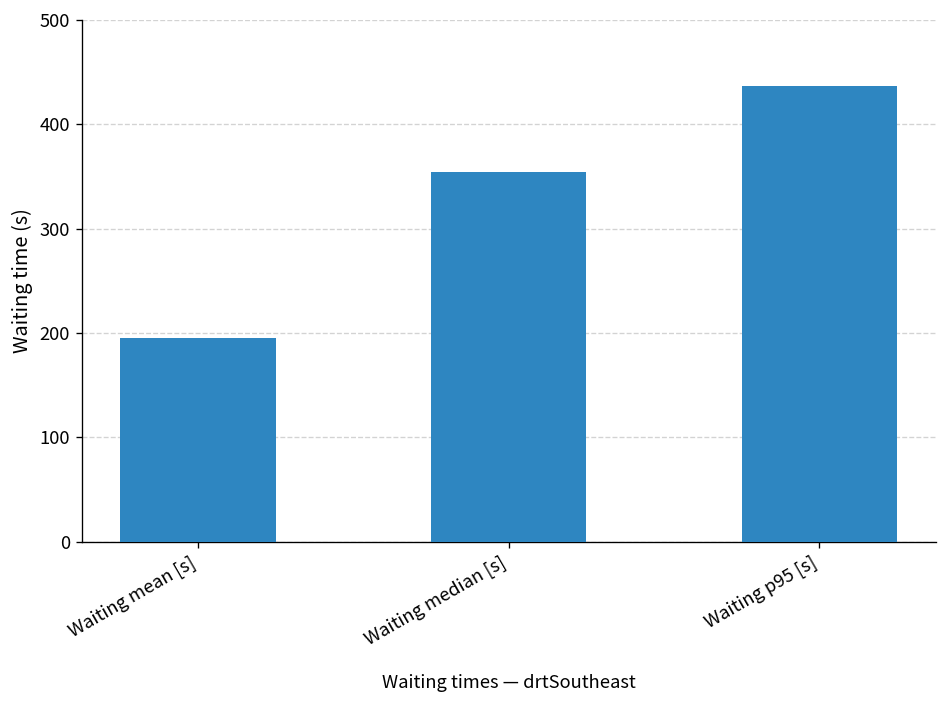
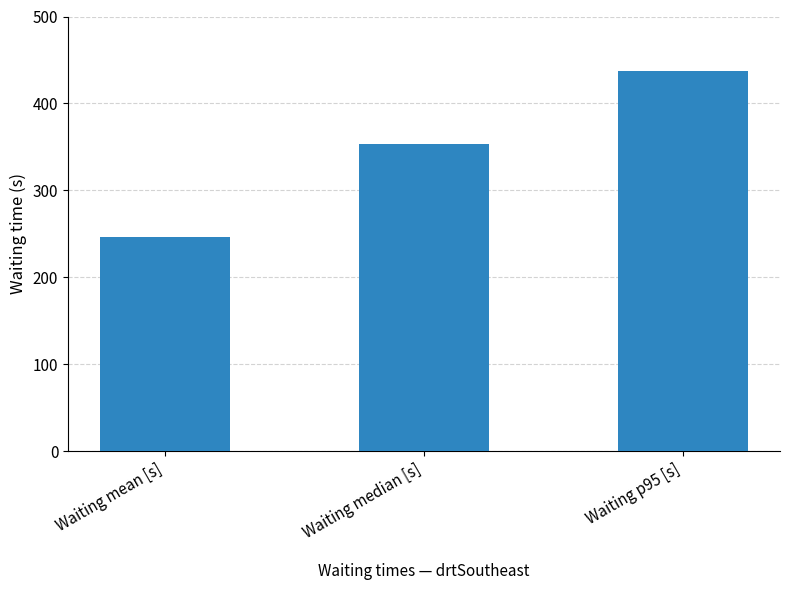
Waiting mean [s]: 200 -> 250
